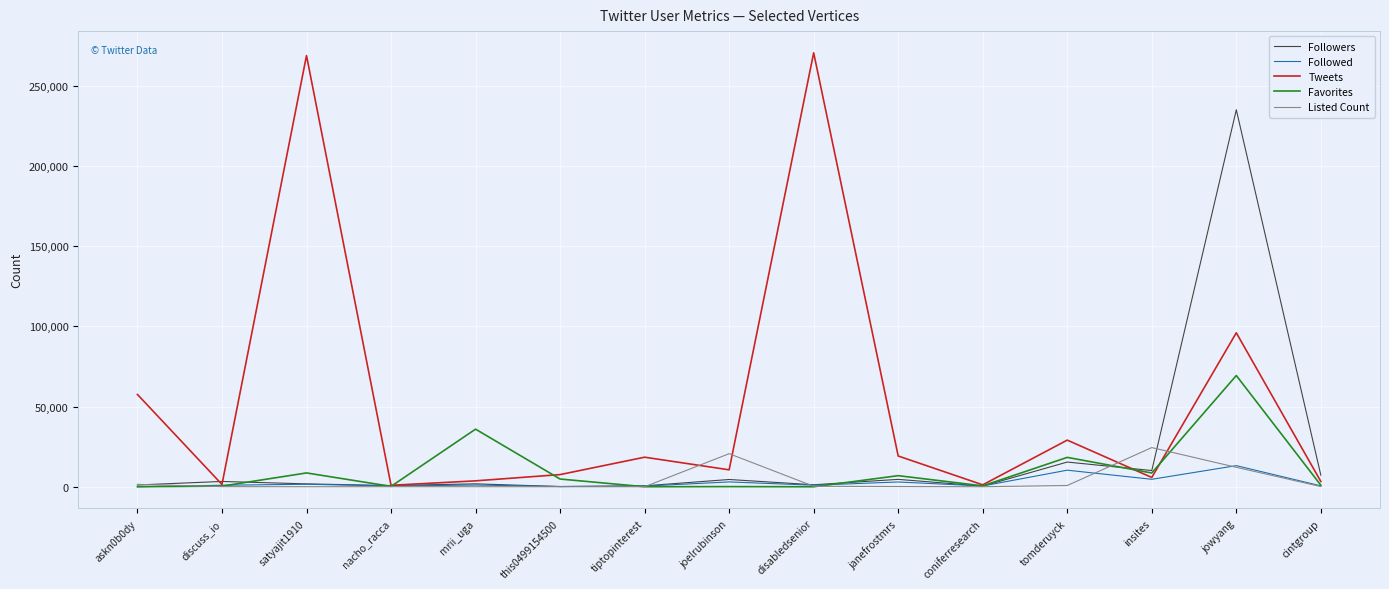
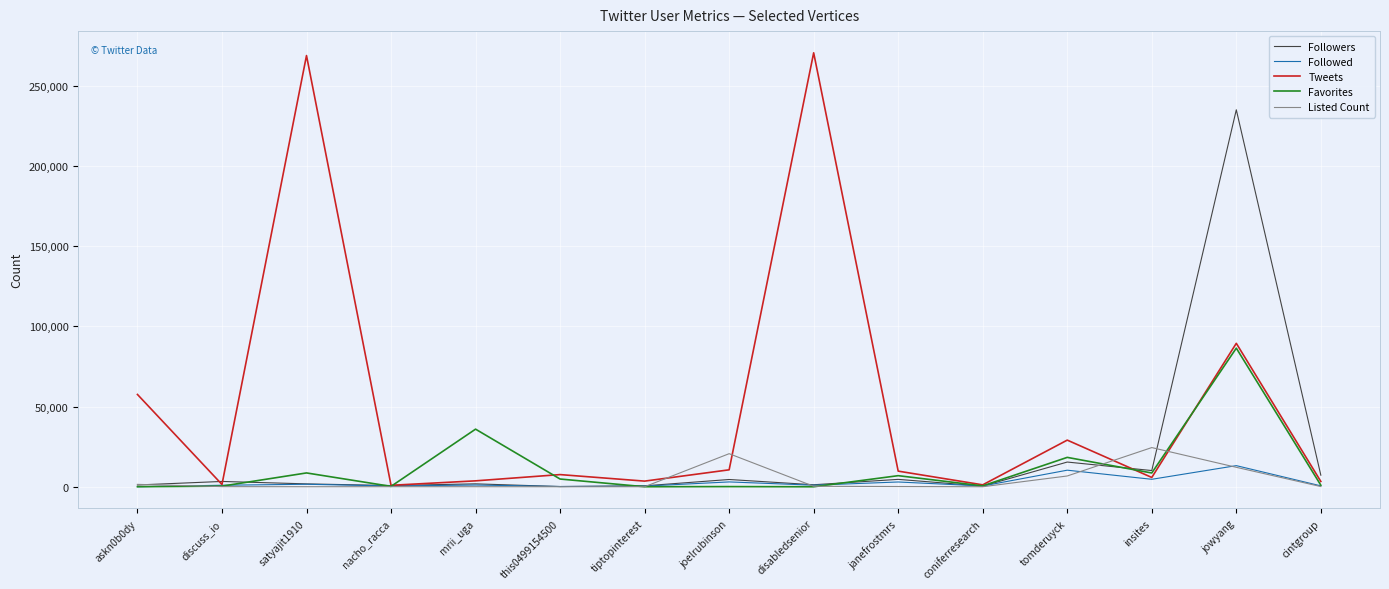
Tweets, tiptopinterest: 18,000 -> 4,000
Tweets, janefrostmrs: 19,000 -> 10,000
Listed Count, tomderuyck: 1,000 -> 7,000
Tweets, jowyang: 96,000 -> 89,000
Favorites, jowyang: 69,000 -> 86,000
